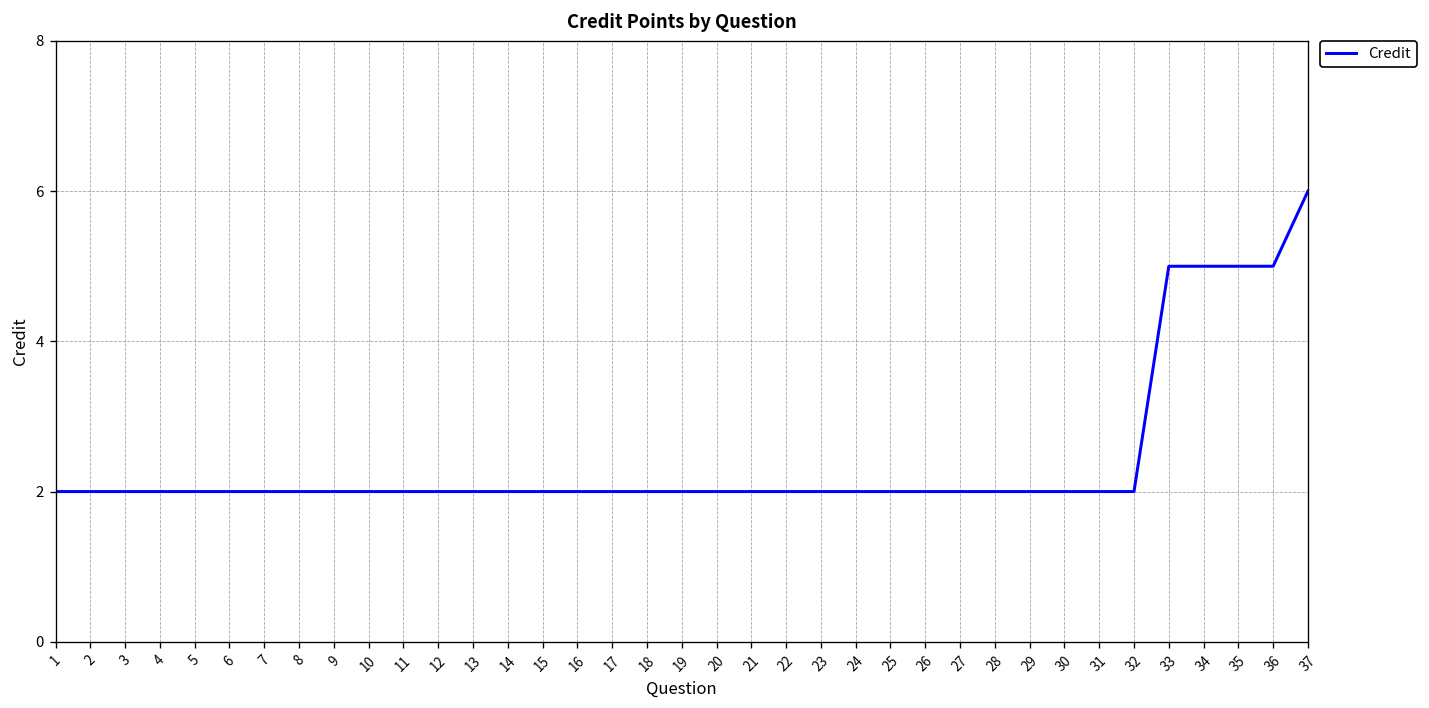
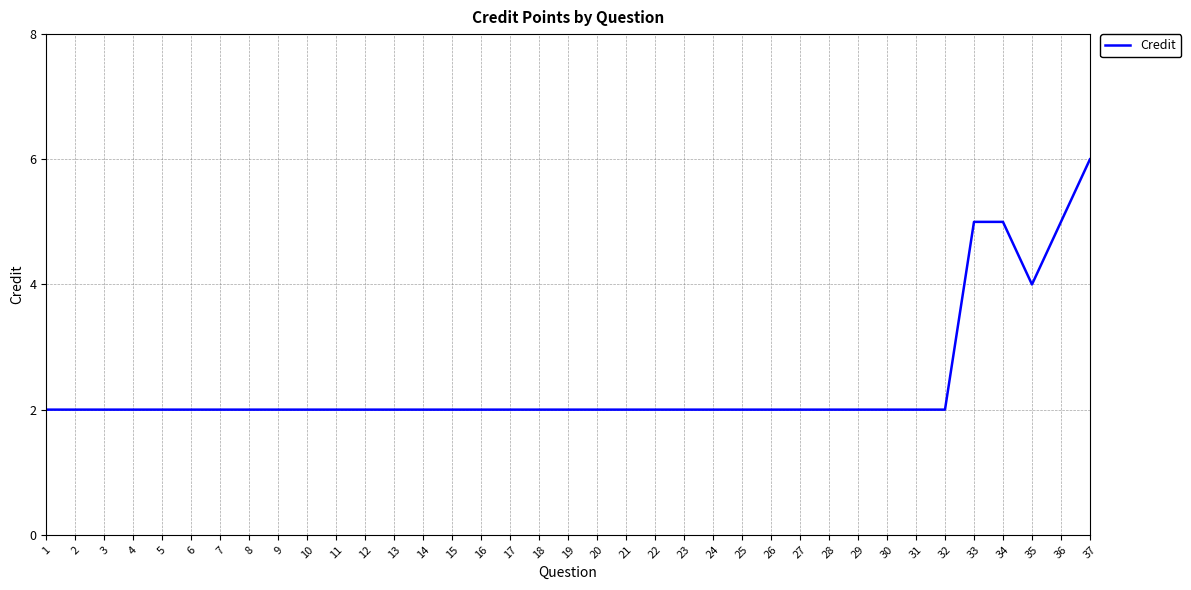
35: 5 -> 4
